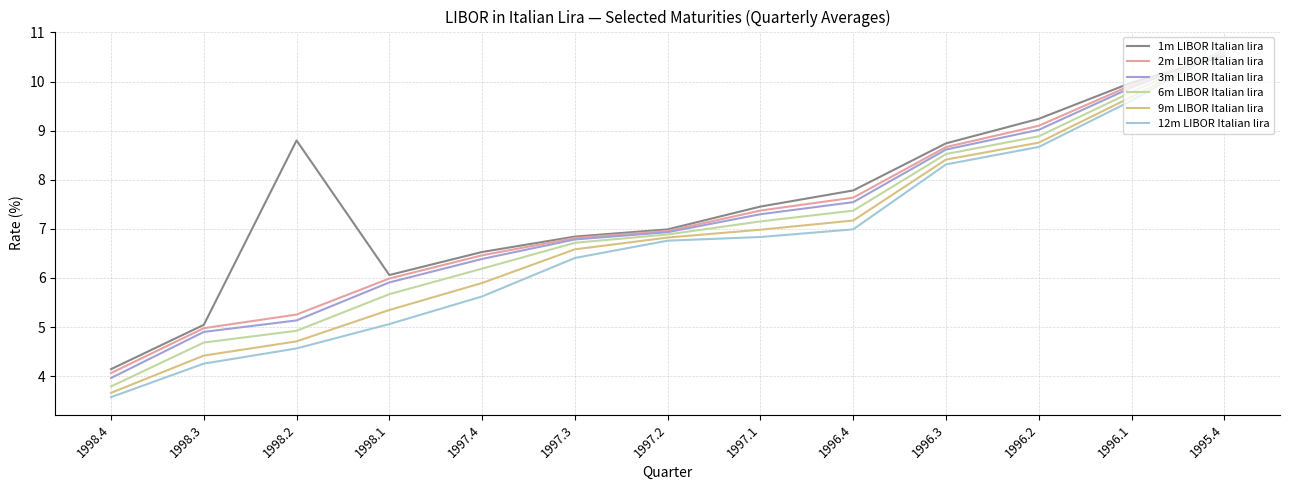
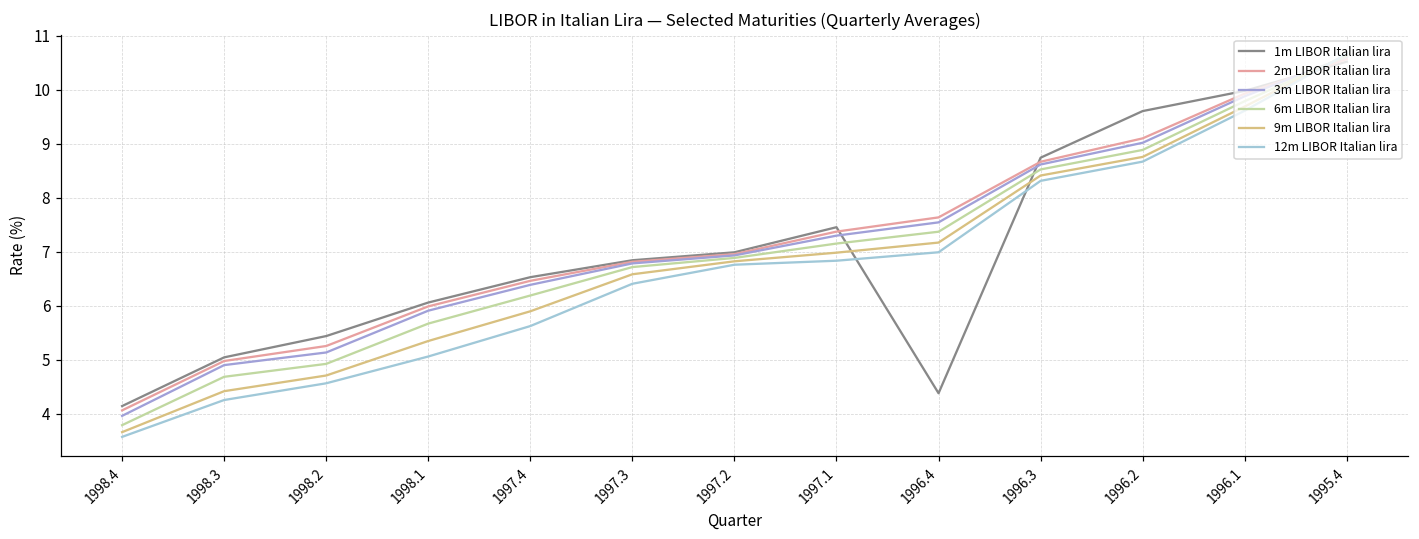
1m LIBOR Italian lira, 1998.2: 8.8 -> 5.4
1m LIBOR Italian lira, 1996.4: 7.8 -> 4.4
1m LIBOR Italian lira, 1996.2: 9.2 -> 9.6
